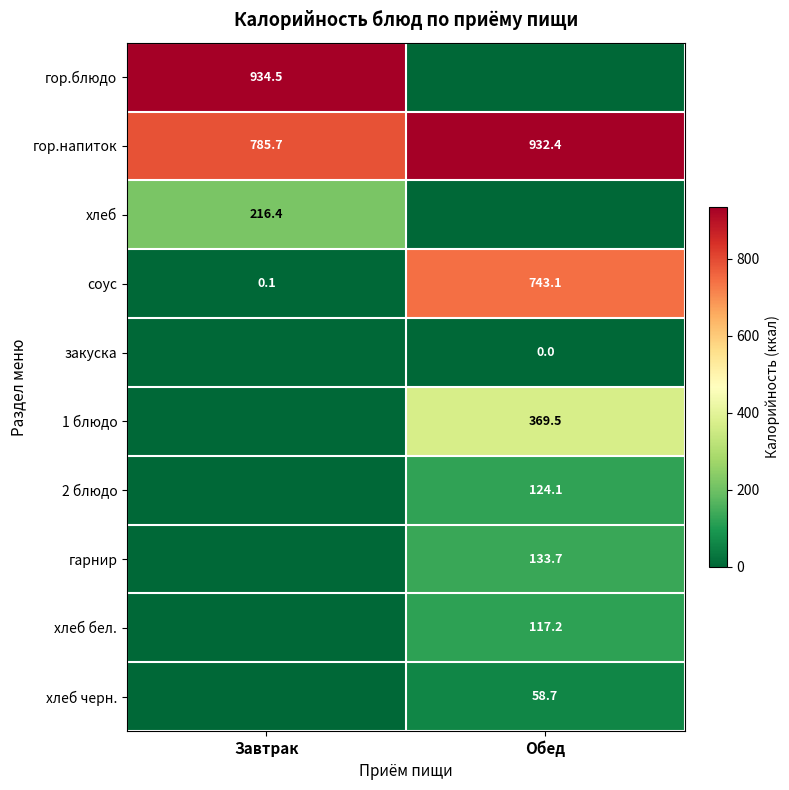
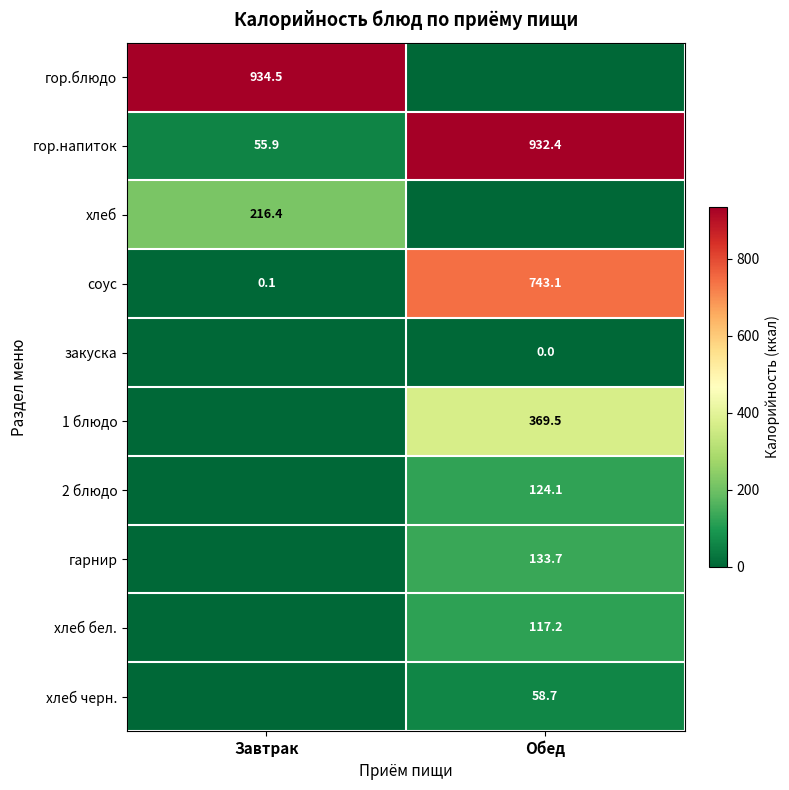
гор.напиток, Завтрак: 785.7 -> 55.9
